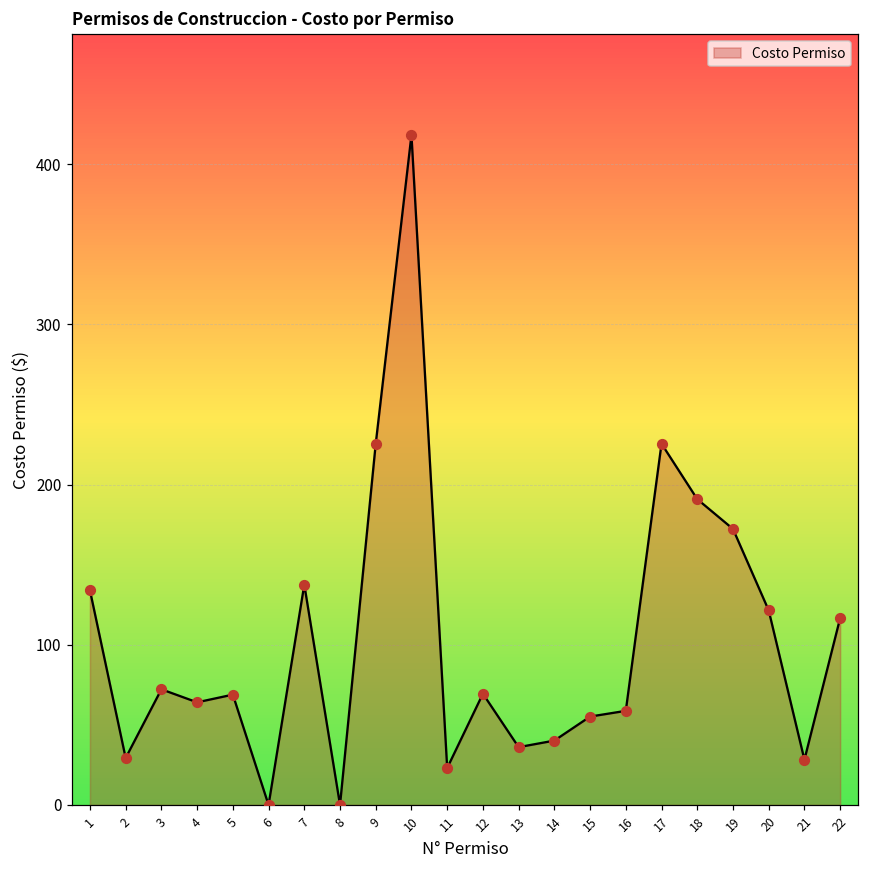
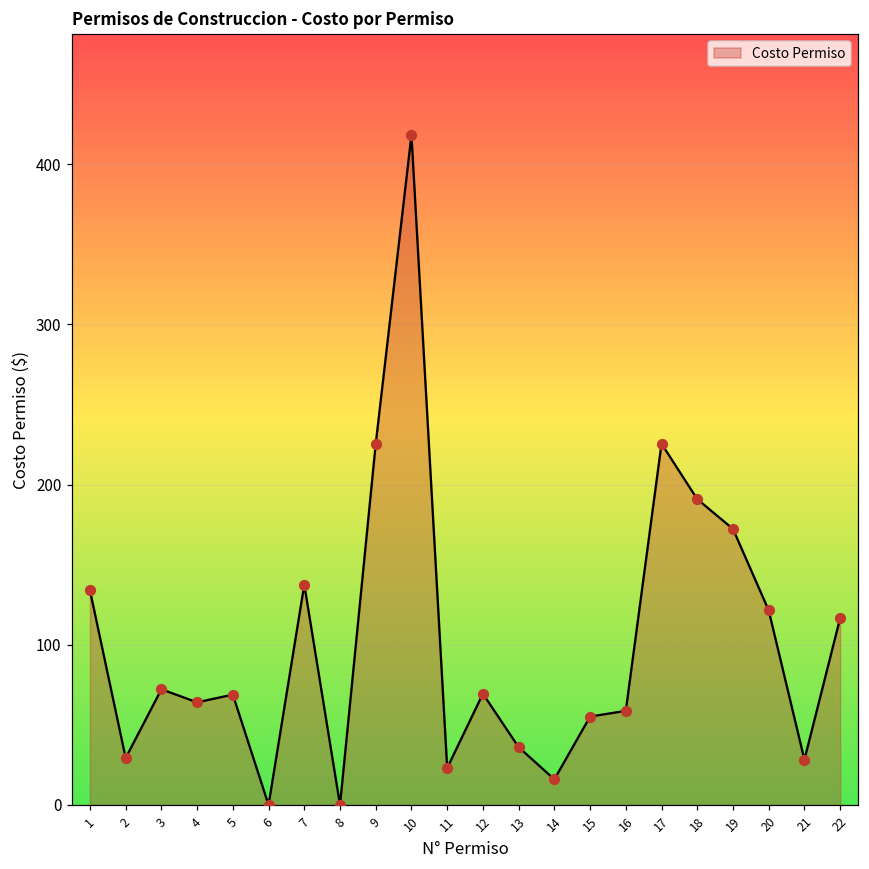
14: 40 -> 16
